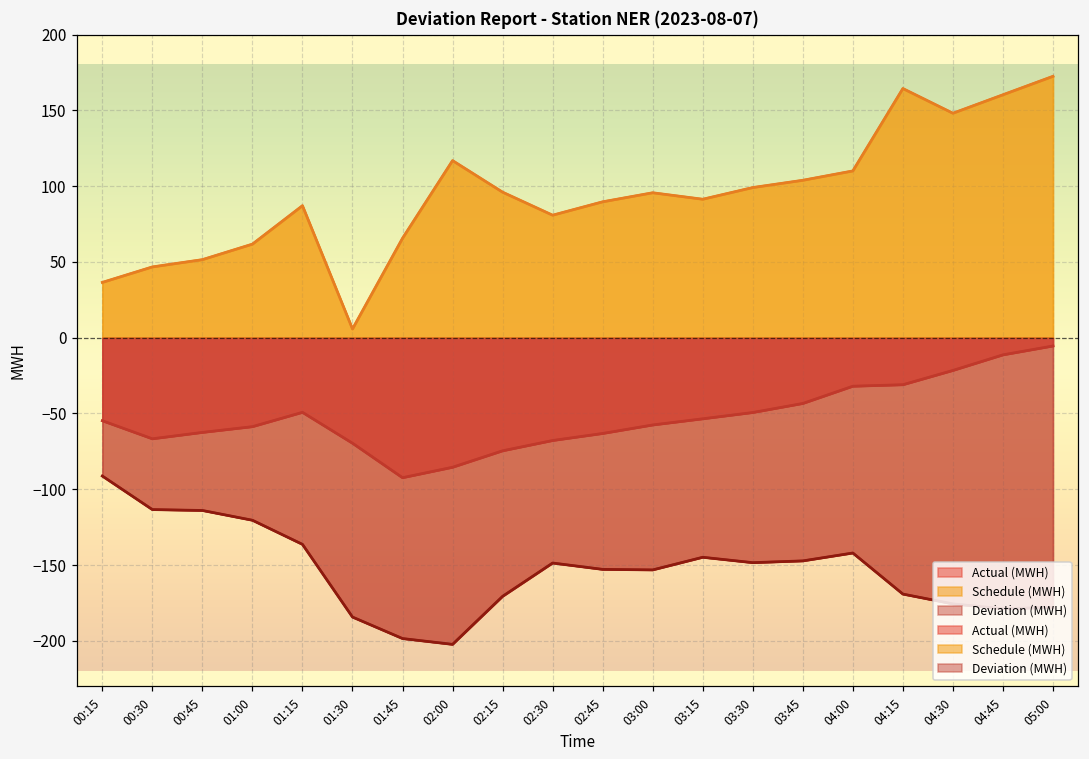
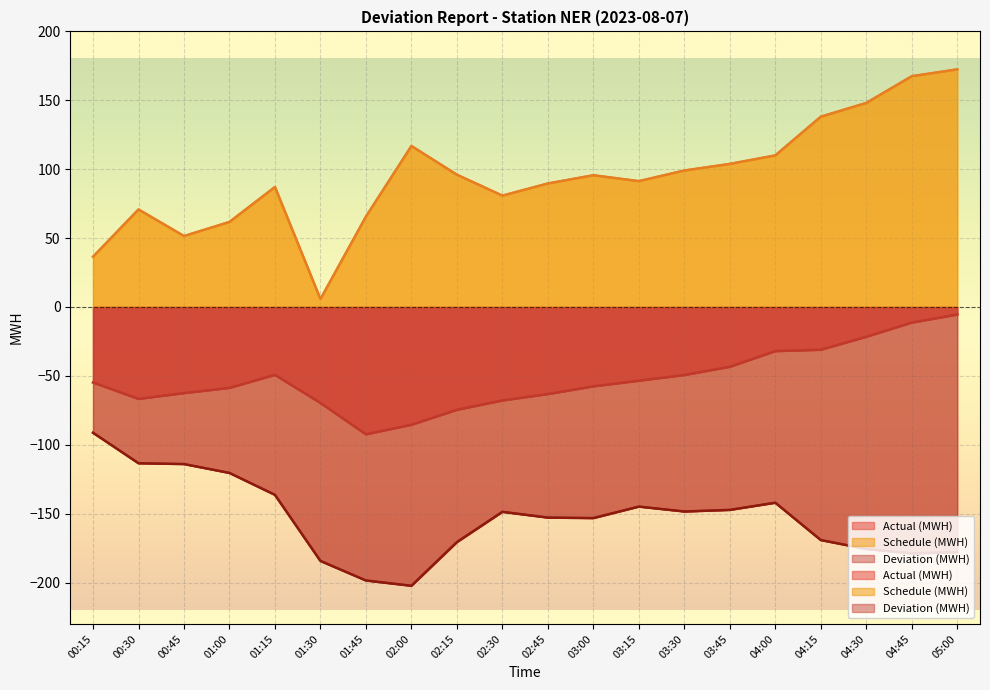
Schedule (MWH), 00:30: 47 -> 71
Schedule (MWH), 04:15: 164 -> 138
Schedule (MWH), 04:45: 160 -> 167
